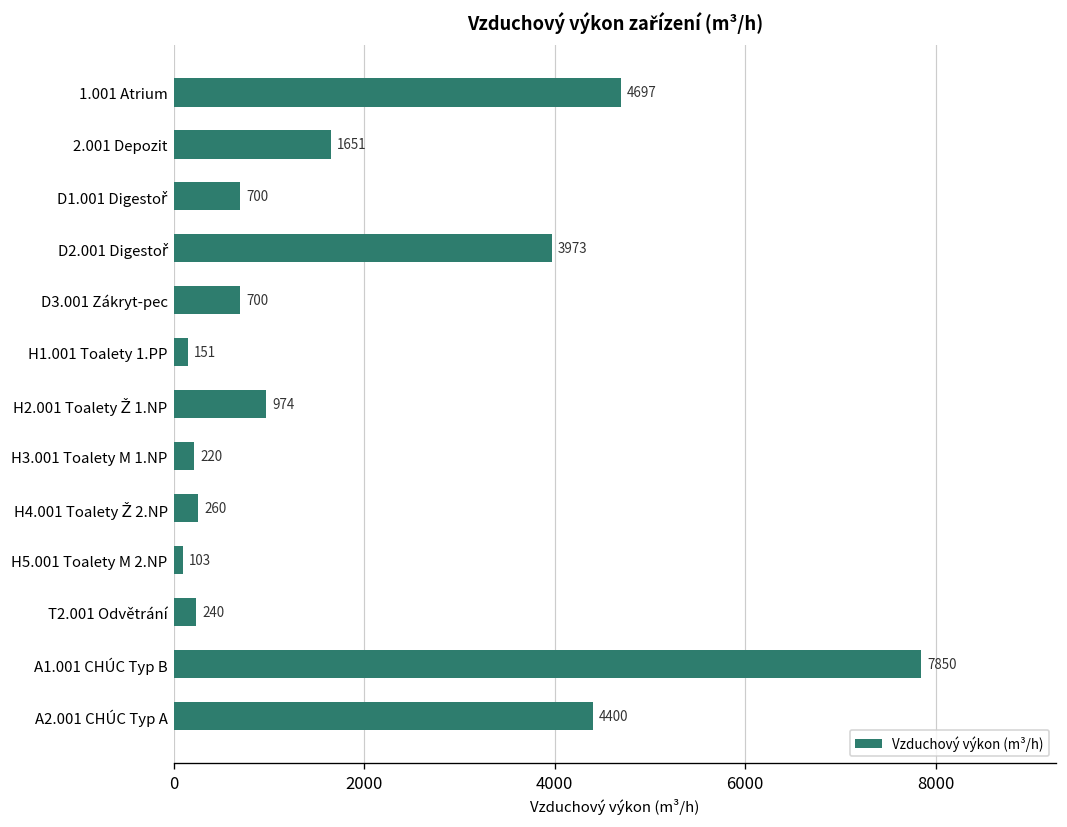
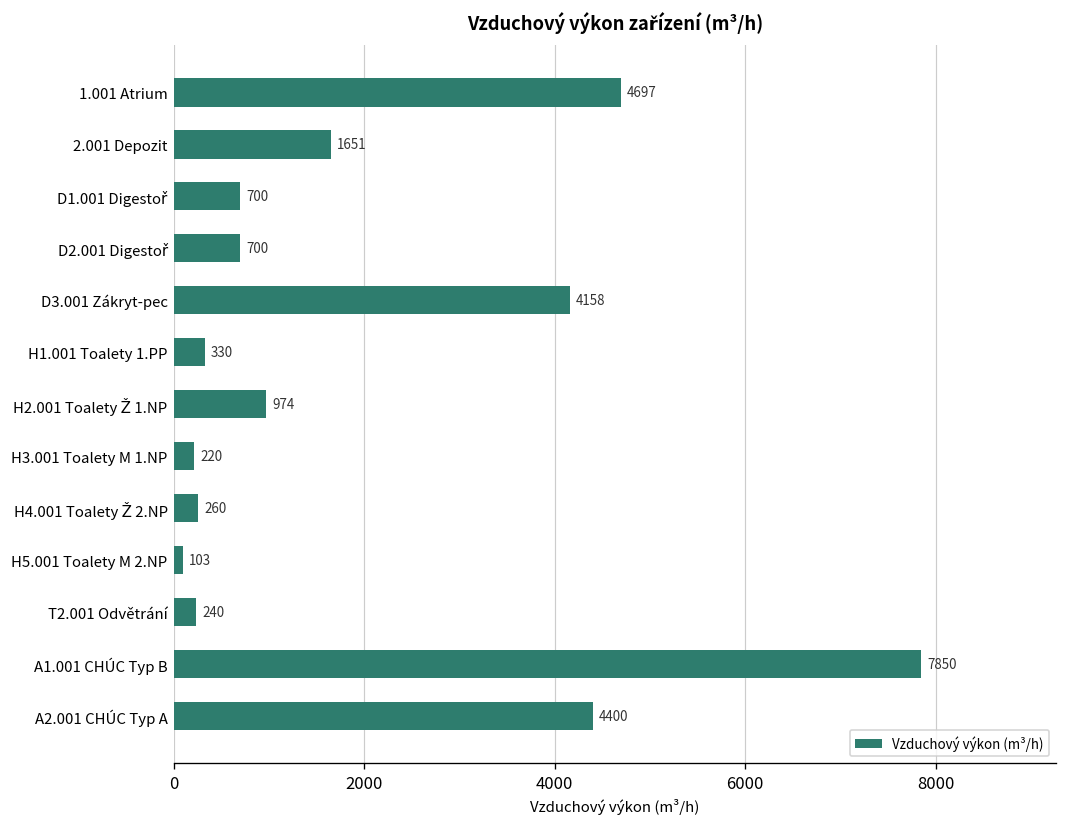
D2.001 Digestoř: 3973 -> 700
D3.001 Zákryt-pec: 700 -> 4158
H1.001 Toalety 1.PP: 151 -> 330
